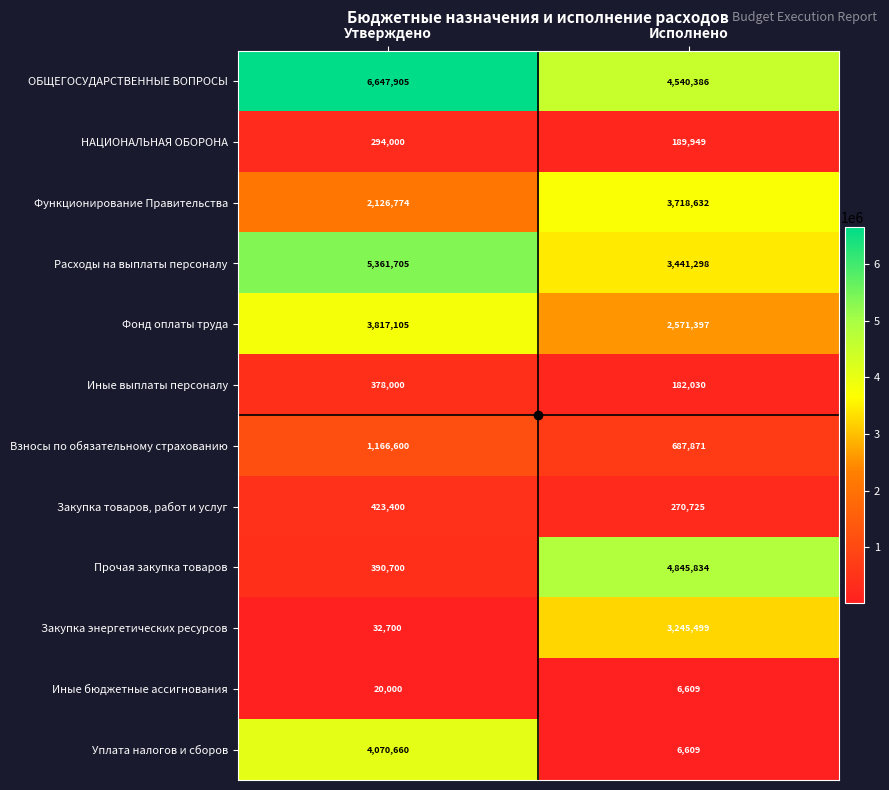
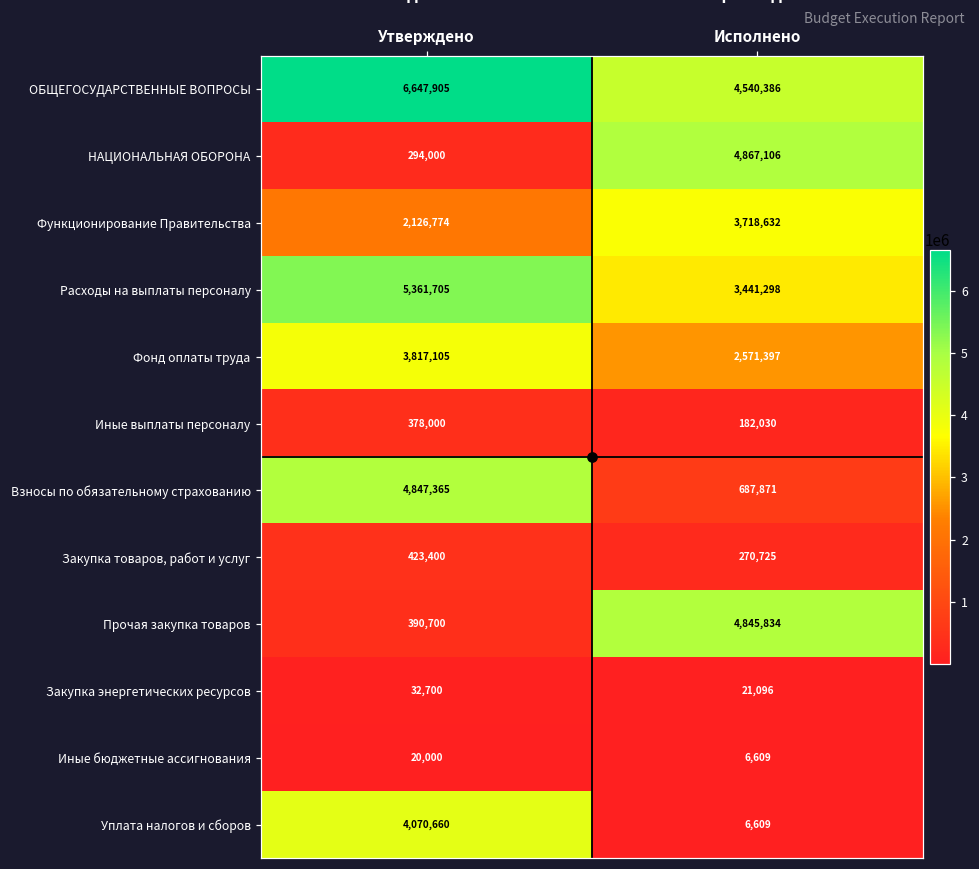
НАЦИОНАЛЬНАЯ ОБОРОНА, Исполнено: 189,949 -> 4,867,106
Взносы по обязательному страхованию, Утверждено: 1,166,600 -> 4,847,365
Закупка энергетических ресурсов, Исполнено: 3,245,499 -> 21,096
